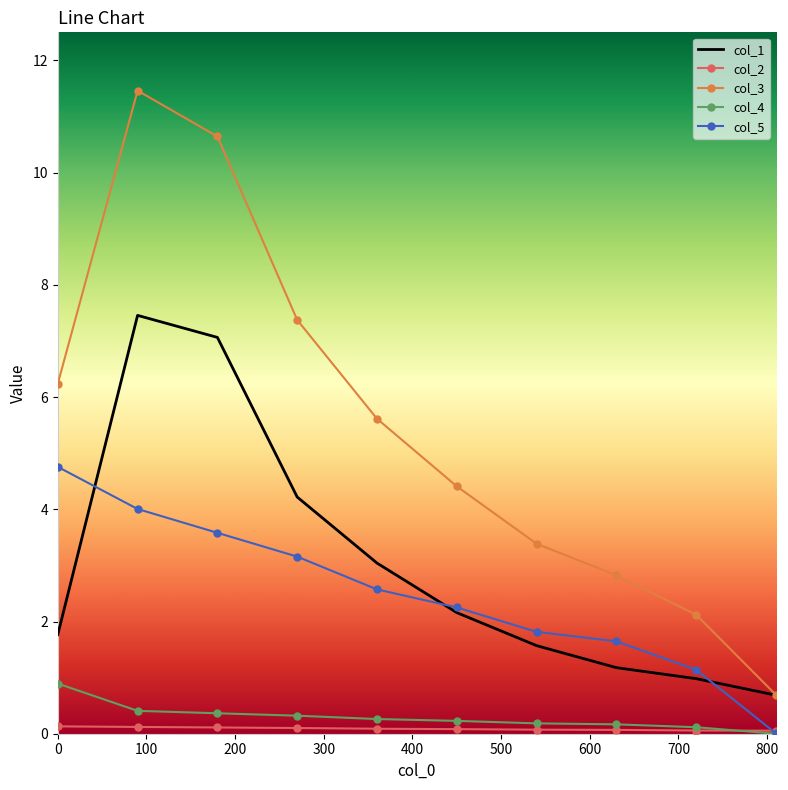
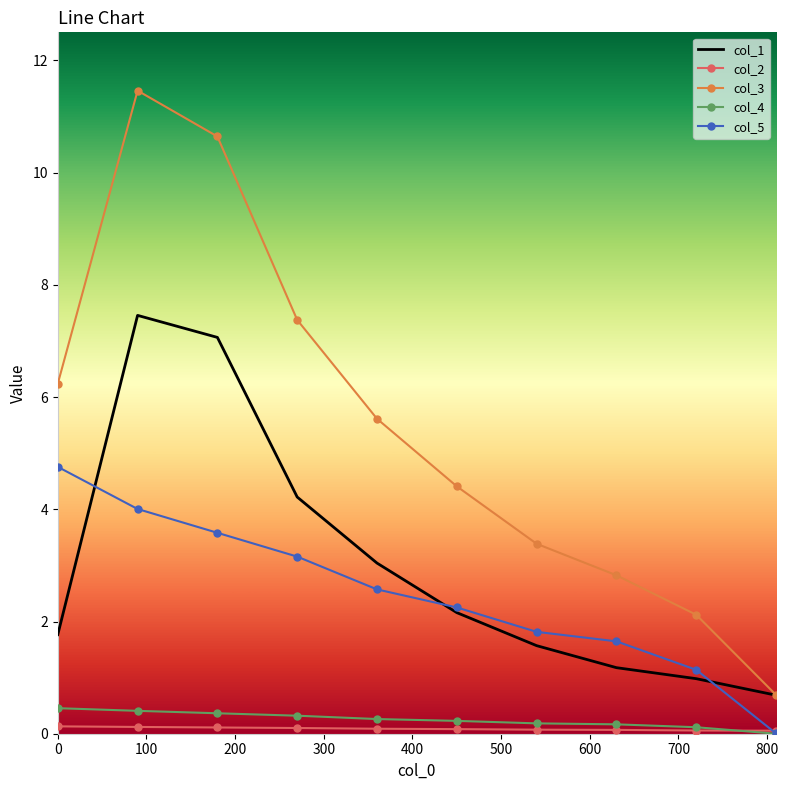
col_4, 0: 0.9 -> 0.5
